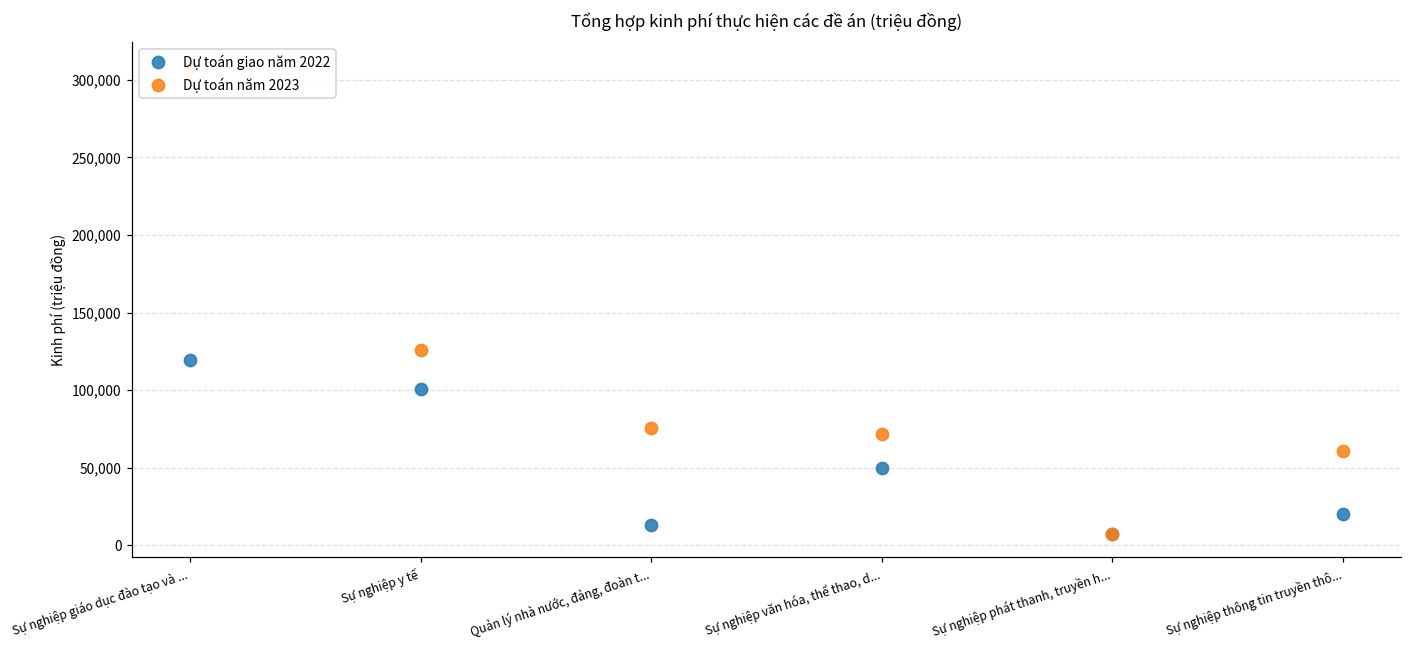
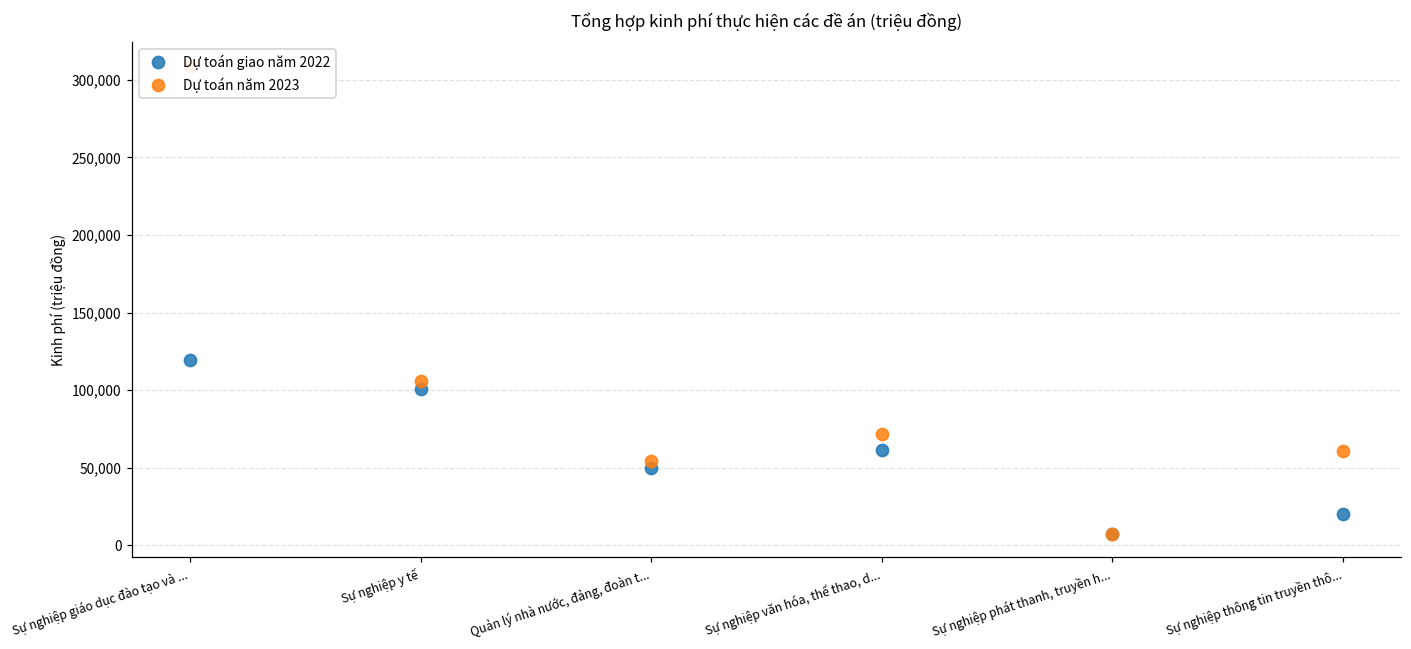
Dự toán năm 2023, Sự nghiệp y tế: 126,000 -> 106,000
Dự toán giao năm 2022, Quản lý nhà nước, đảng, đoàn t...: 13,000 -> 50,000
Dự toán năm 2023, Quản lý nhà nước, đảng, đoàn t...: 75,000 -> 55,000
Dự toán giao năm 2022, Sự nghiệp văn hóa, thể thao, d...: 50,000 -> 62,000
